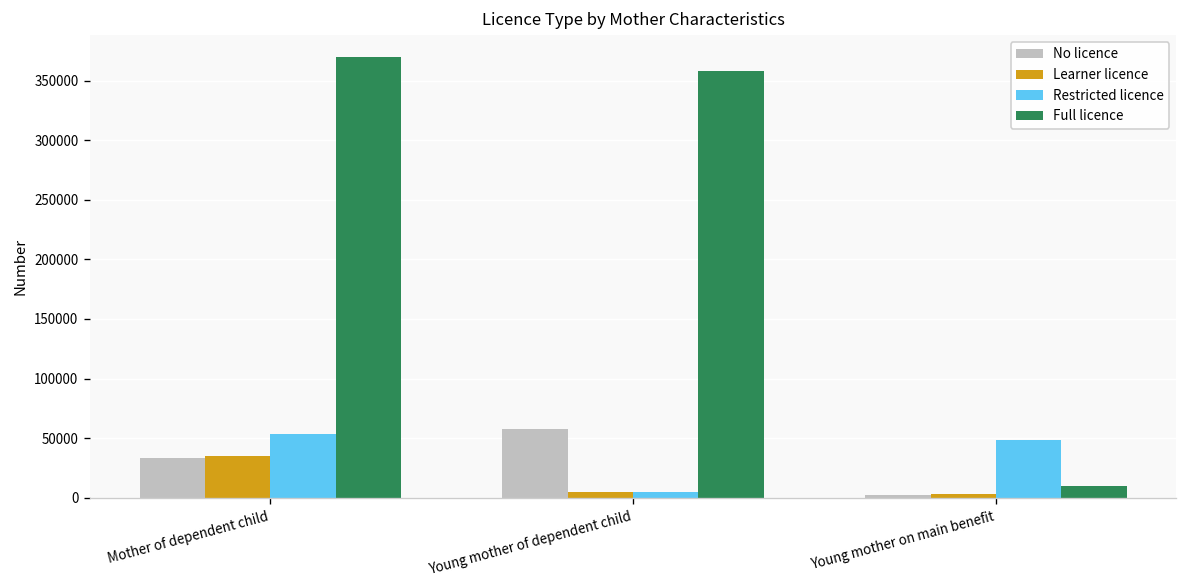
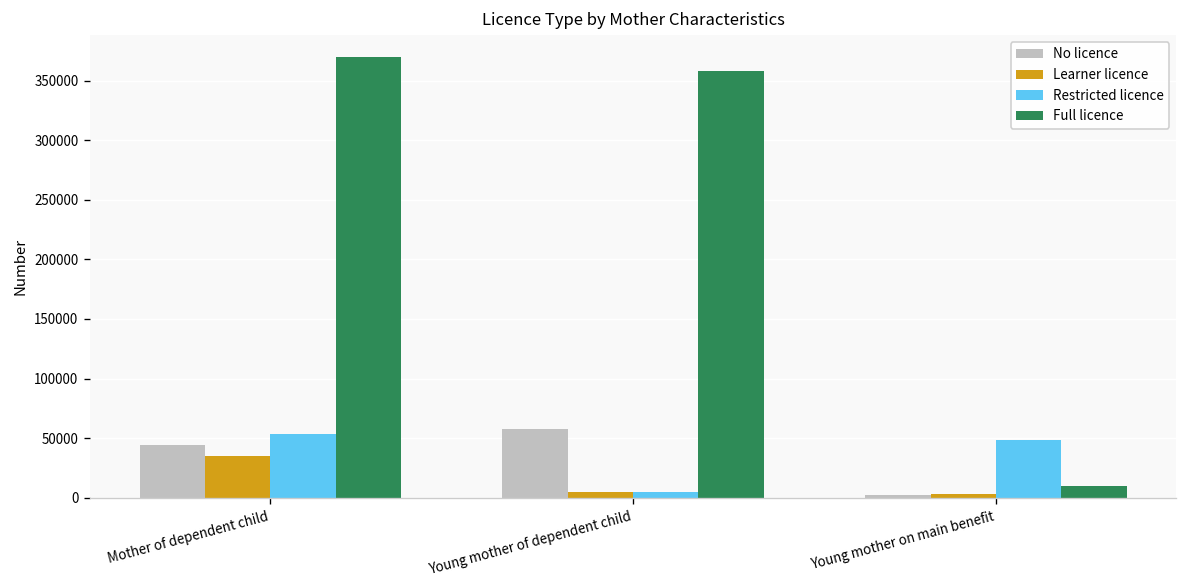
No licence, Mother of dependent child: 30000 -> 40000
